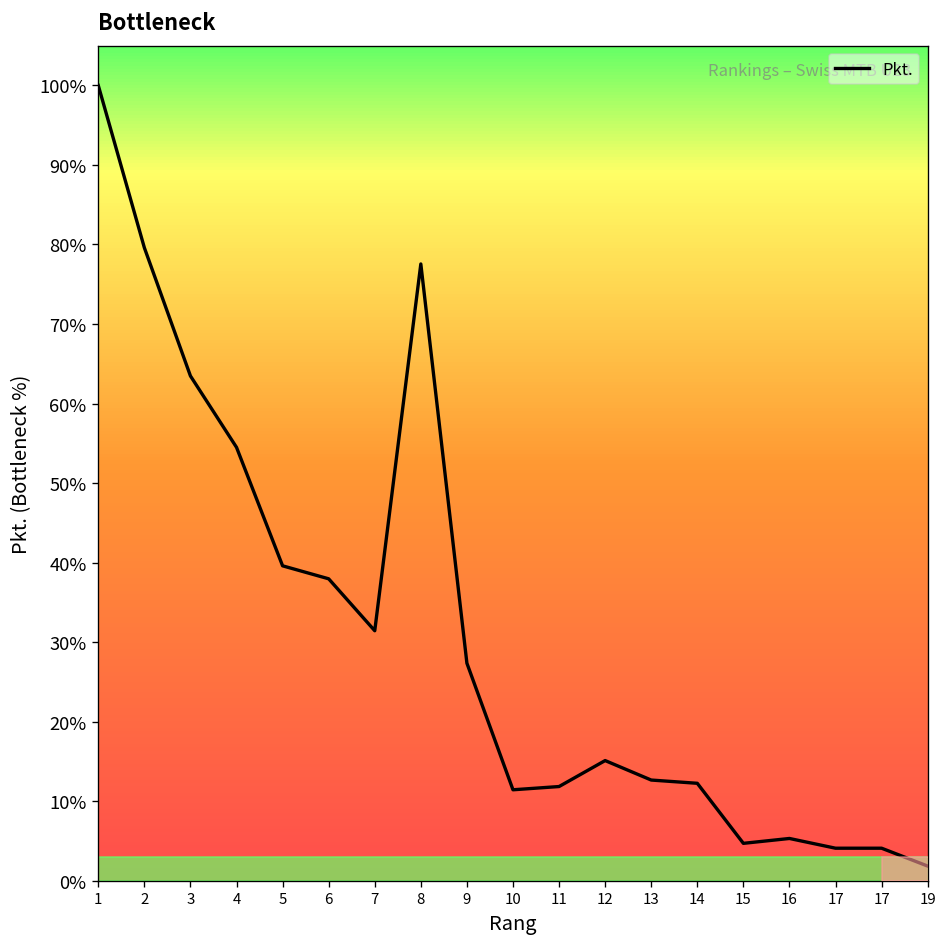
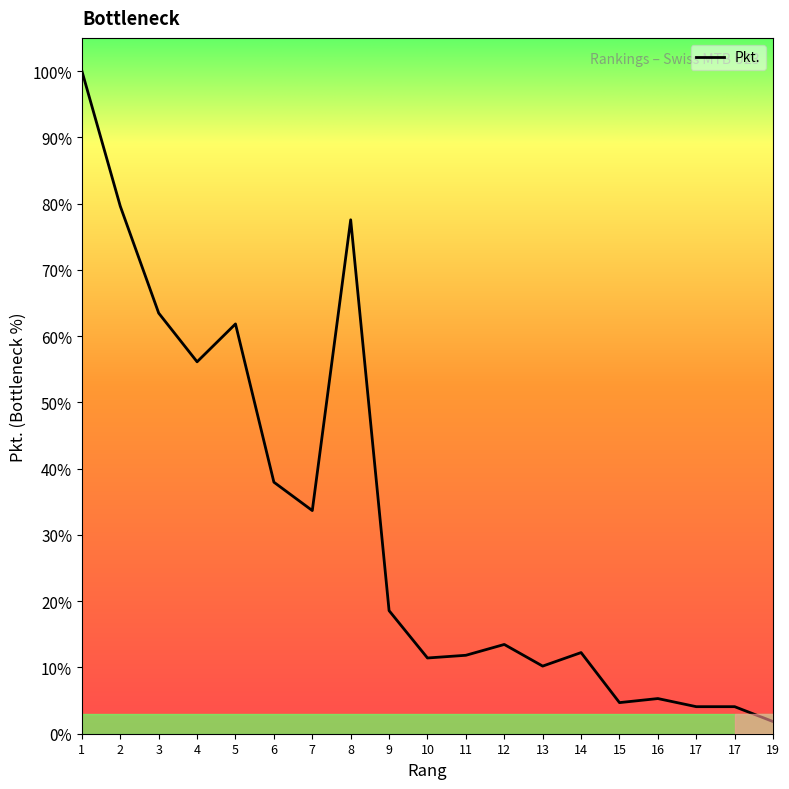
4: 54% -> 56%
5: 40% -> 62%
7: 31% -> 34%
9: 27% -> 19%
12: 15% -> 13%
13: 13% -> 10%
